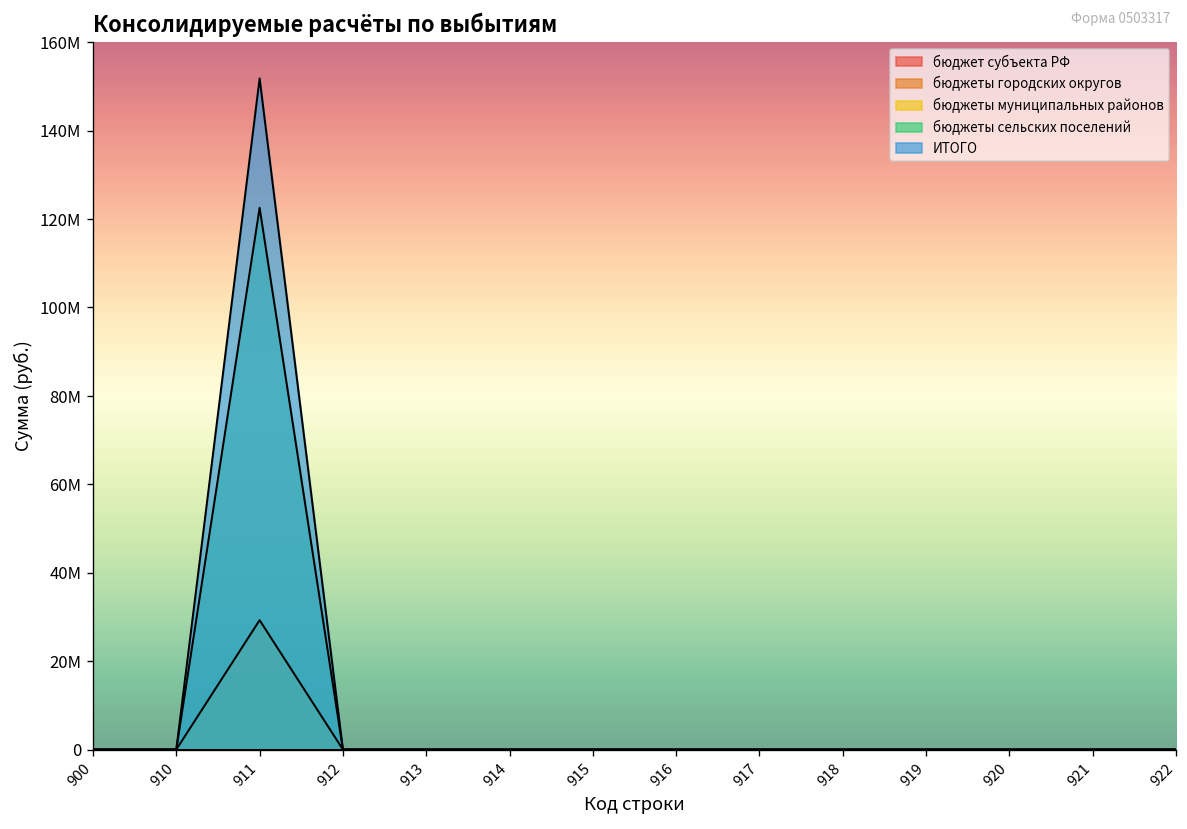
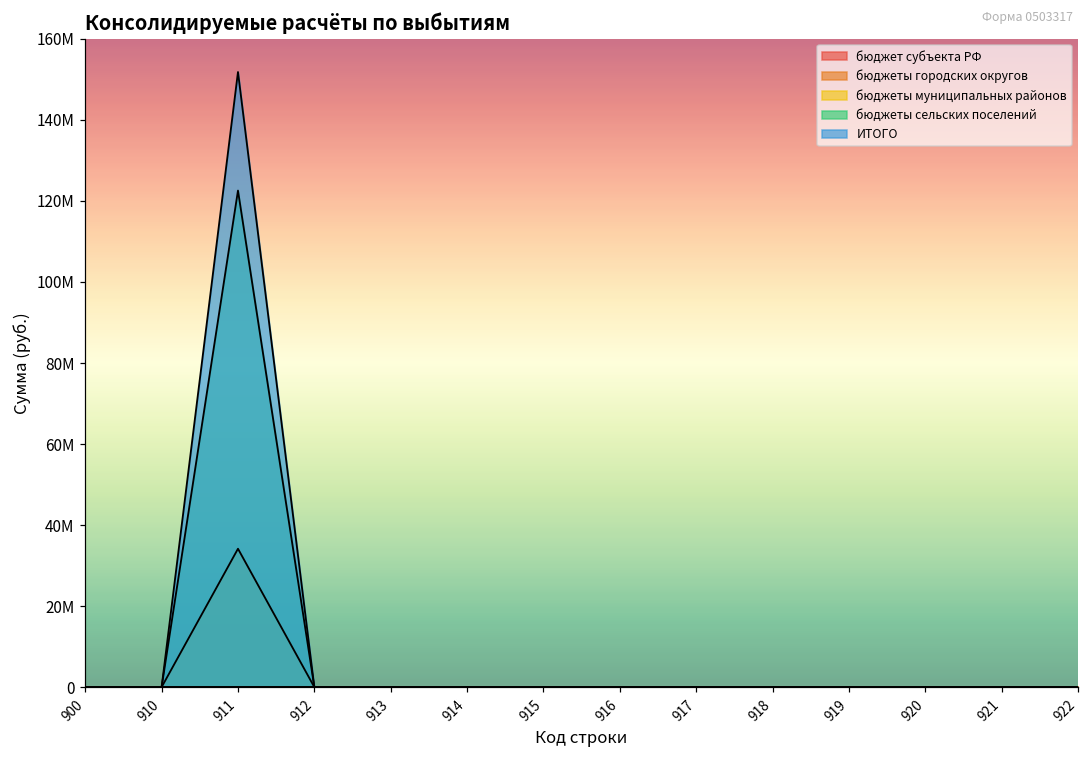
бюджеты муниципальных районов, 911: 29000000 -> 34000000
